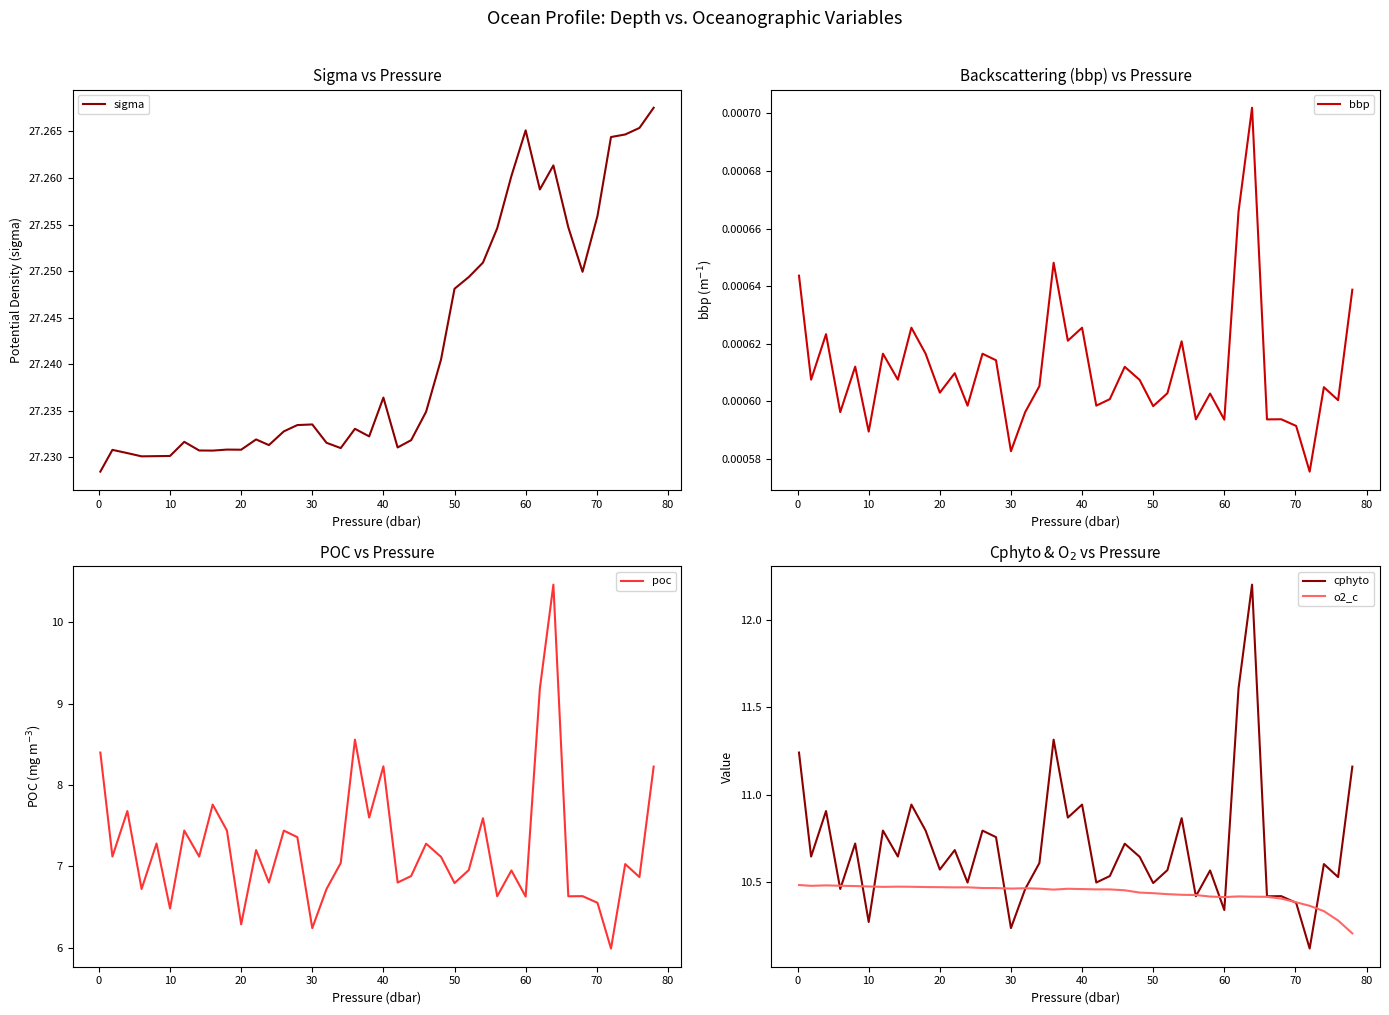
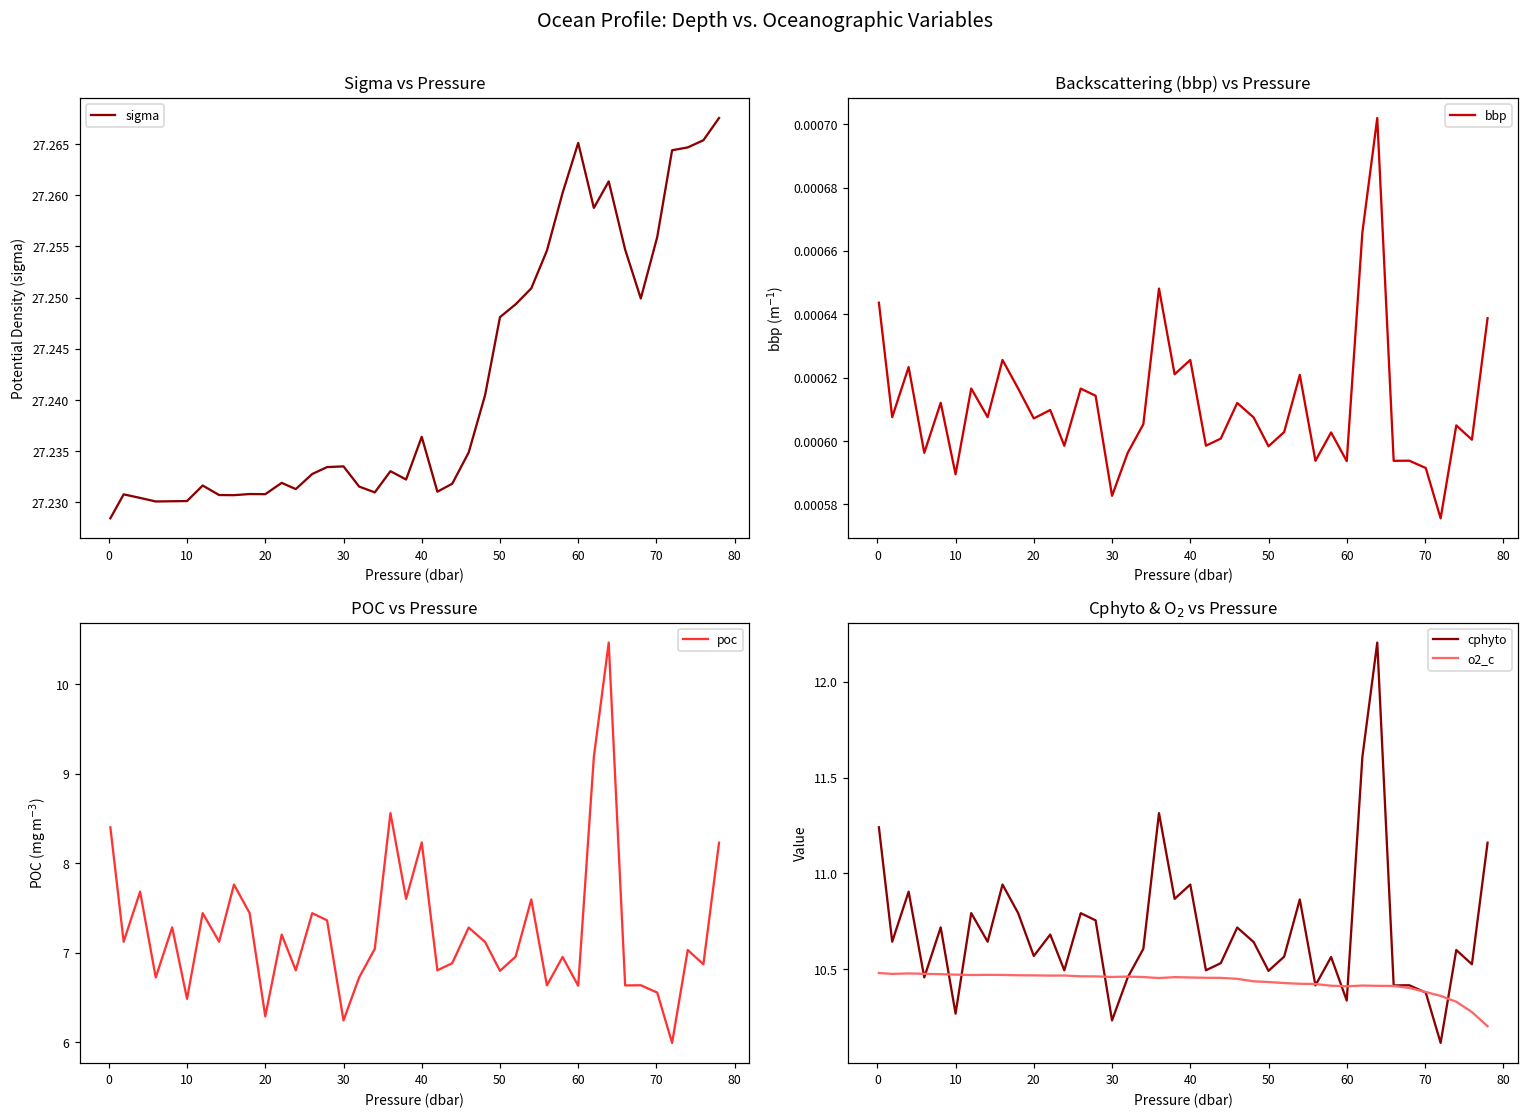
Backscattering (bbp) vs Pressure, 20: 0.000603 -> 0.000607
